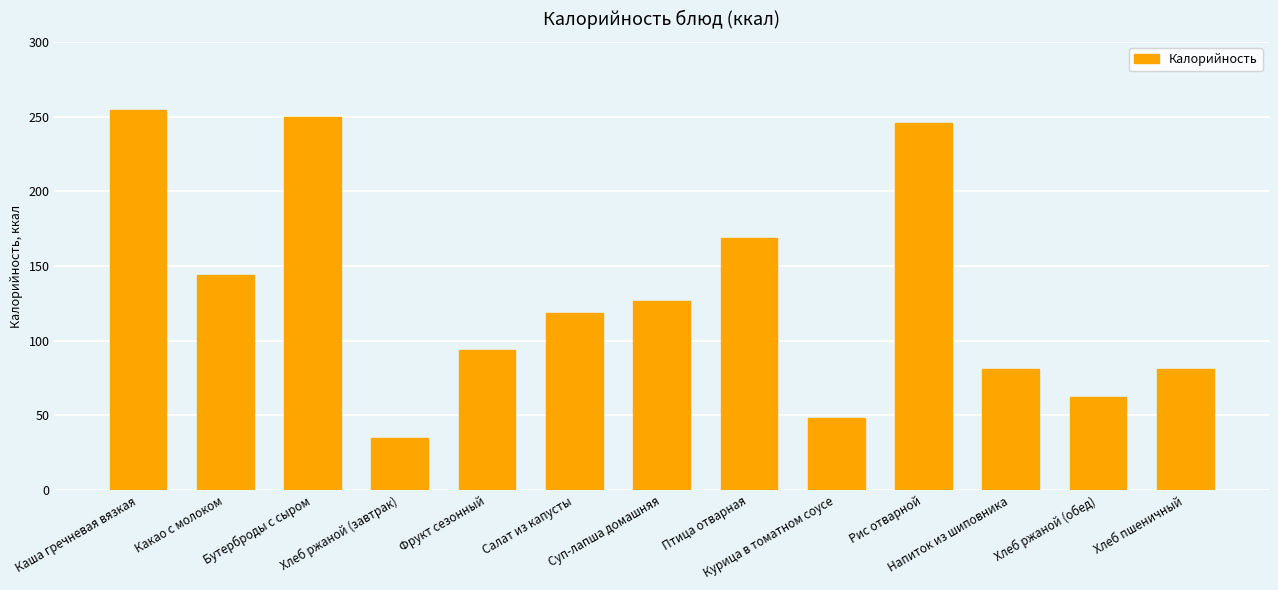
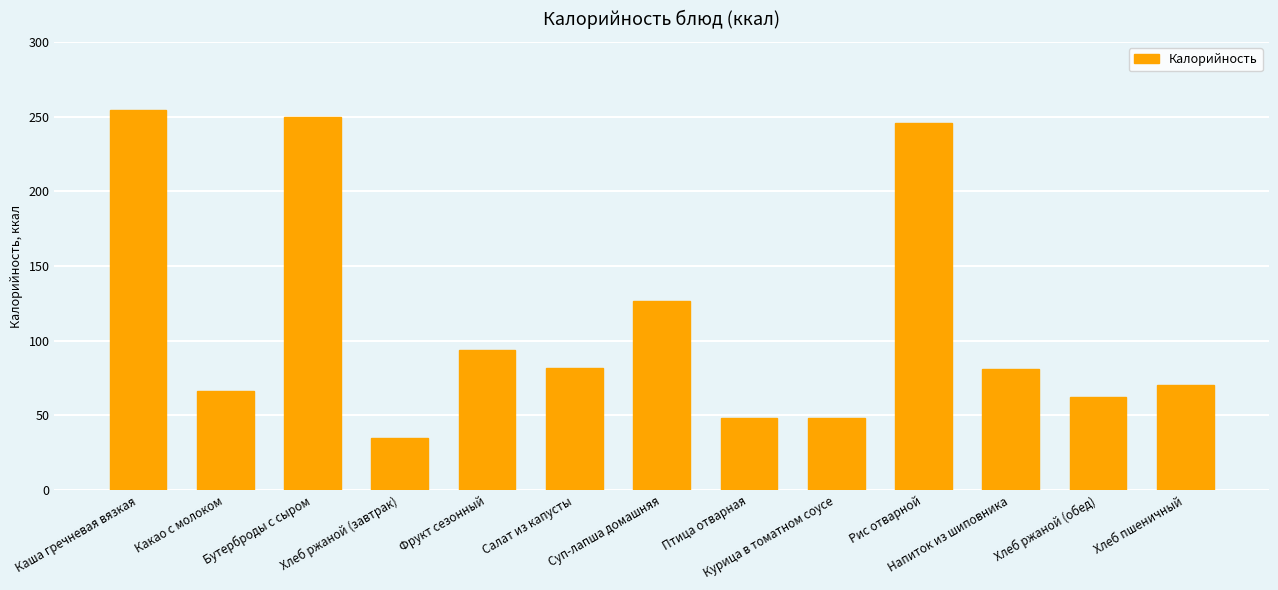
Какао с молоком: 144 -> 66
Салат из капусты: 119 -> 82
Птица отварная: 169 -> 49
Хлеб пшеничный: 81 -> 71
